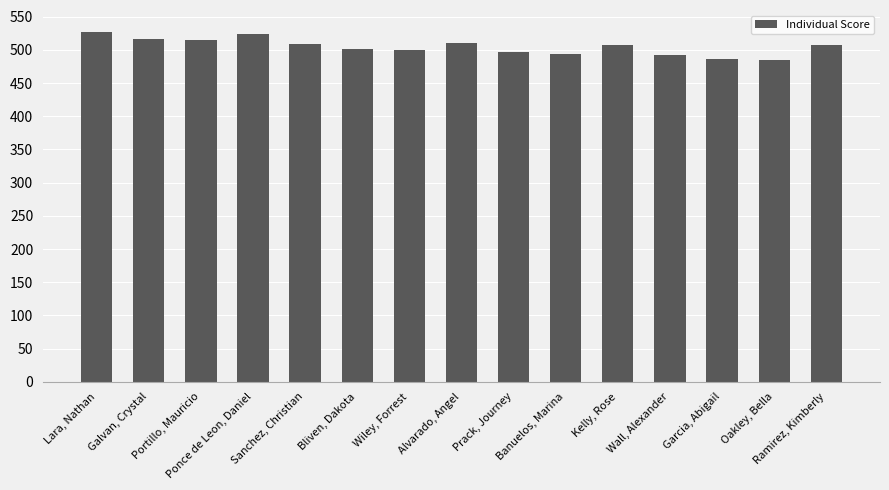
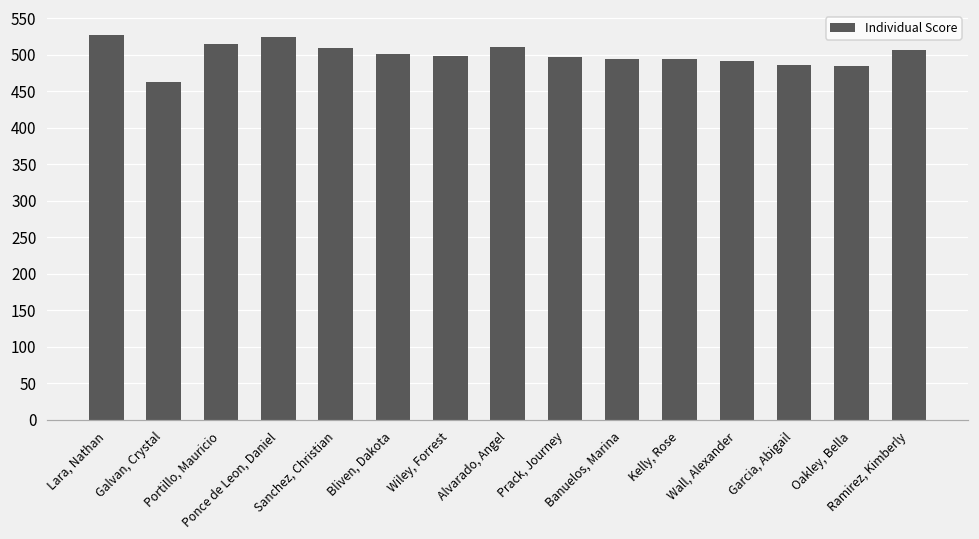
Galvan, Crystal: 520 -> 460
Kelly, Rose: 510 -> 490
